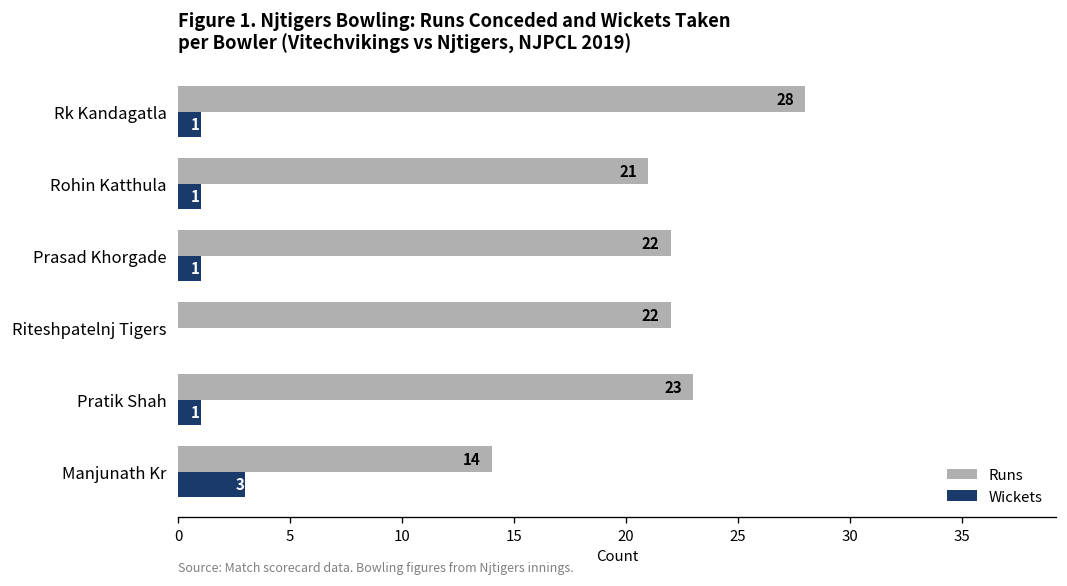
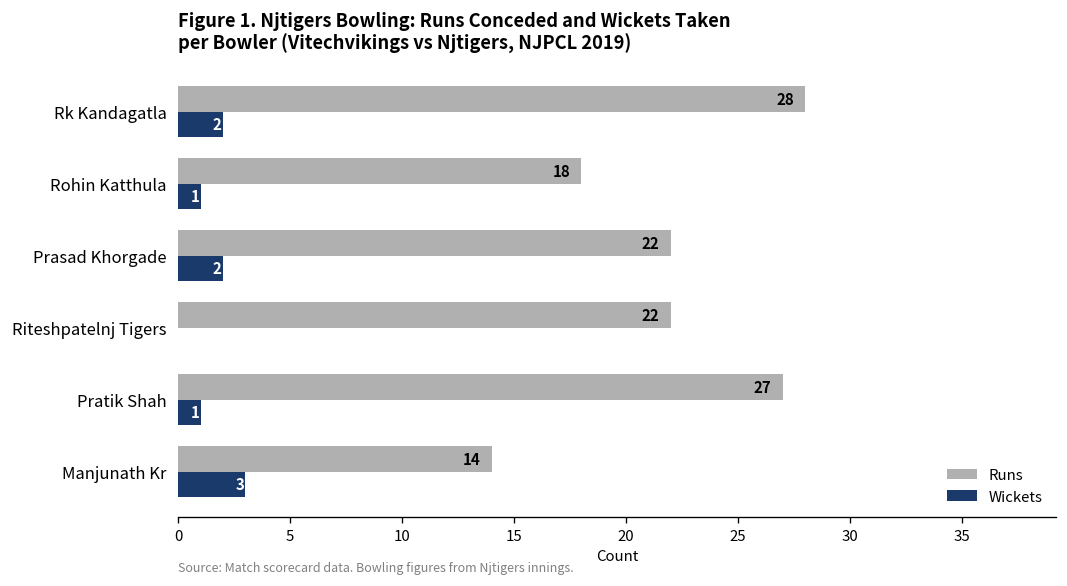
Wickets, Rk Kandagatla: 1 -> 2
Runs, Rohin Katthula: 21 -> 18
Wickets, Prasad Khorgade: 1 -> 2
Runs, Pratik Shah: 23 -> 27
